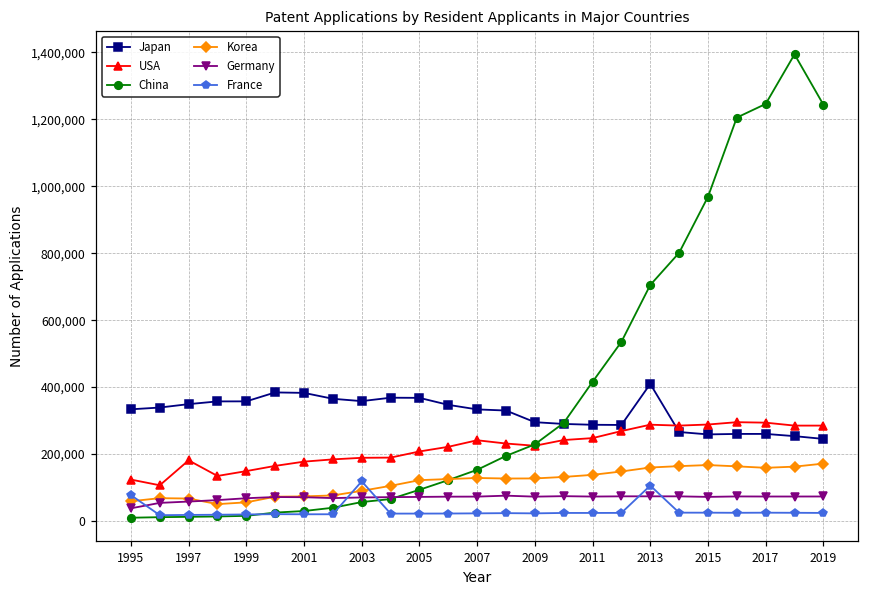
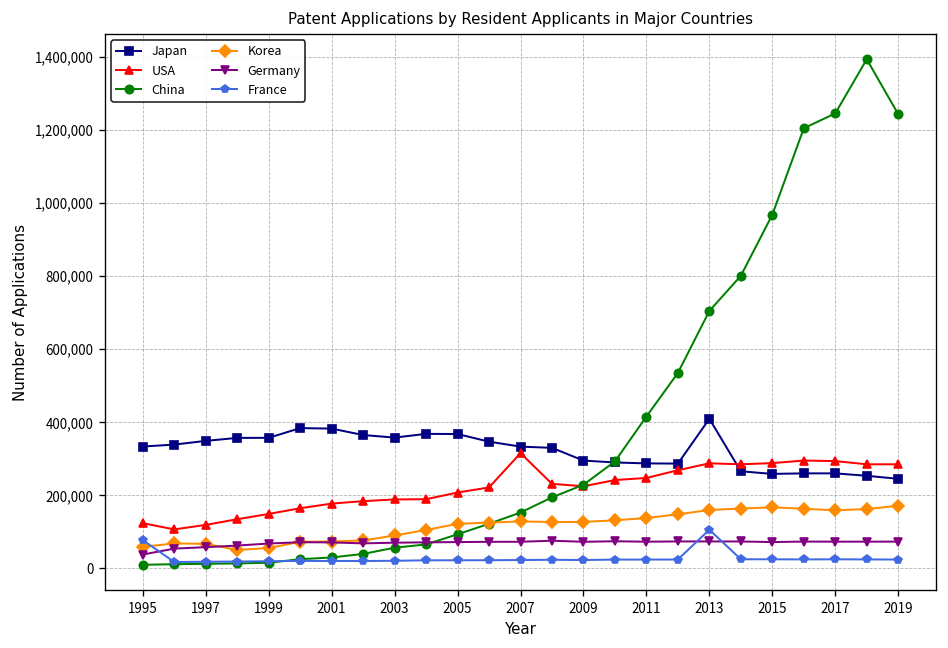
USA, 1997: 180,000 -> 120,000
France, 2003: 120,000 -> 20,000
USA, 2007: 240,000 -> 320,000
